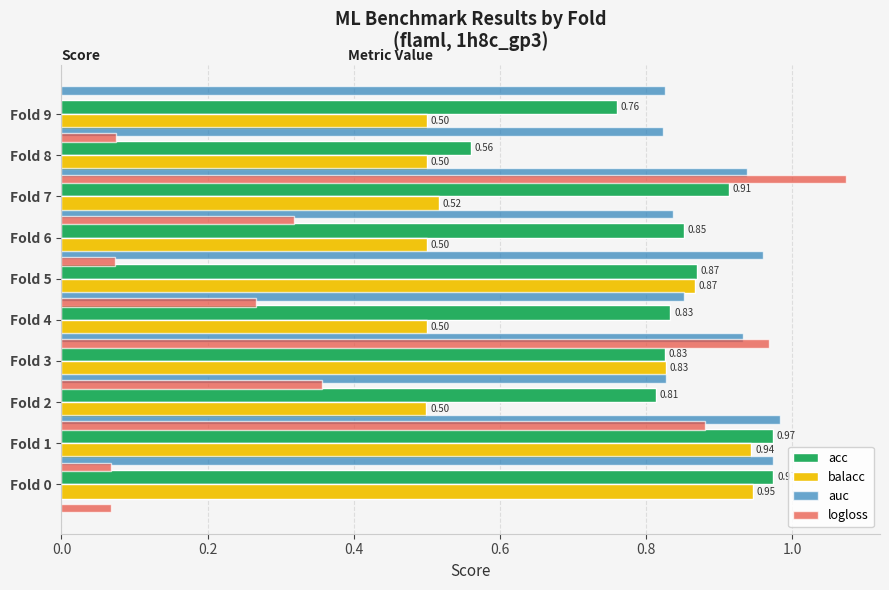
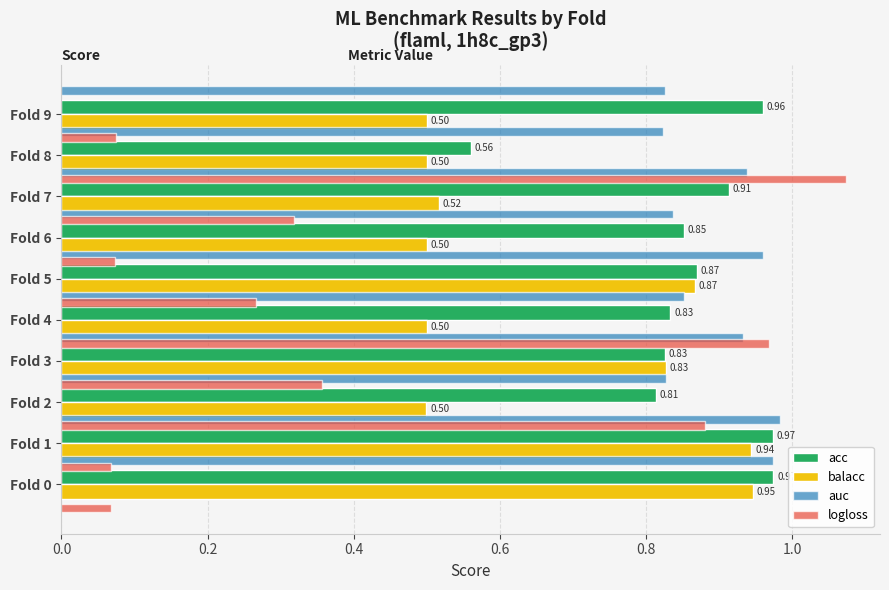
acc, Fold 9: 0.76 -> 0.96
